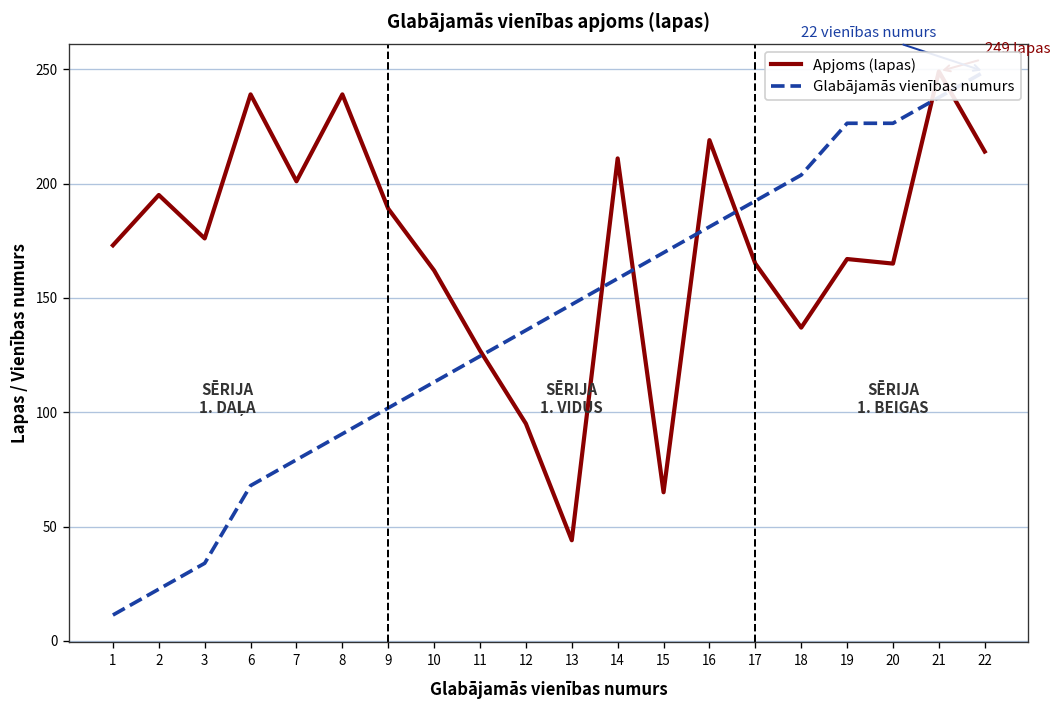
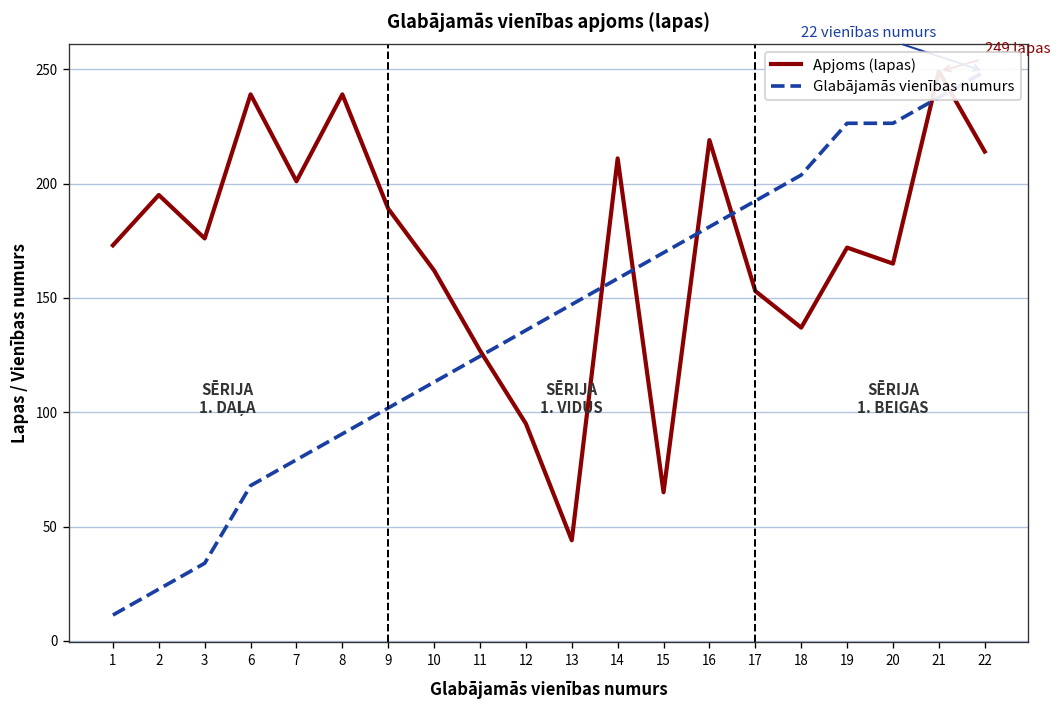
Apjoms (lapas), 17: 165 -> 153
Apjoms (lapas), 19: 167 -> 172
